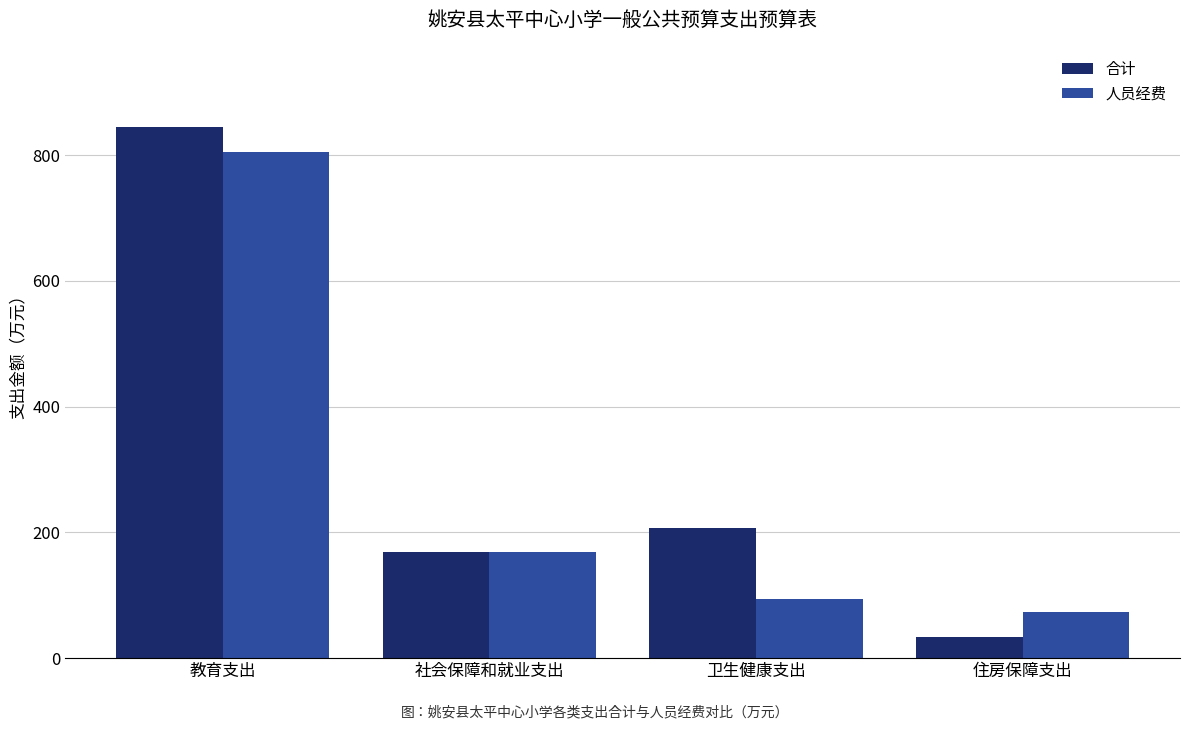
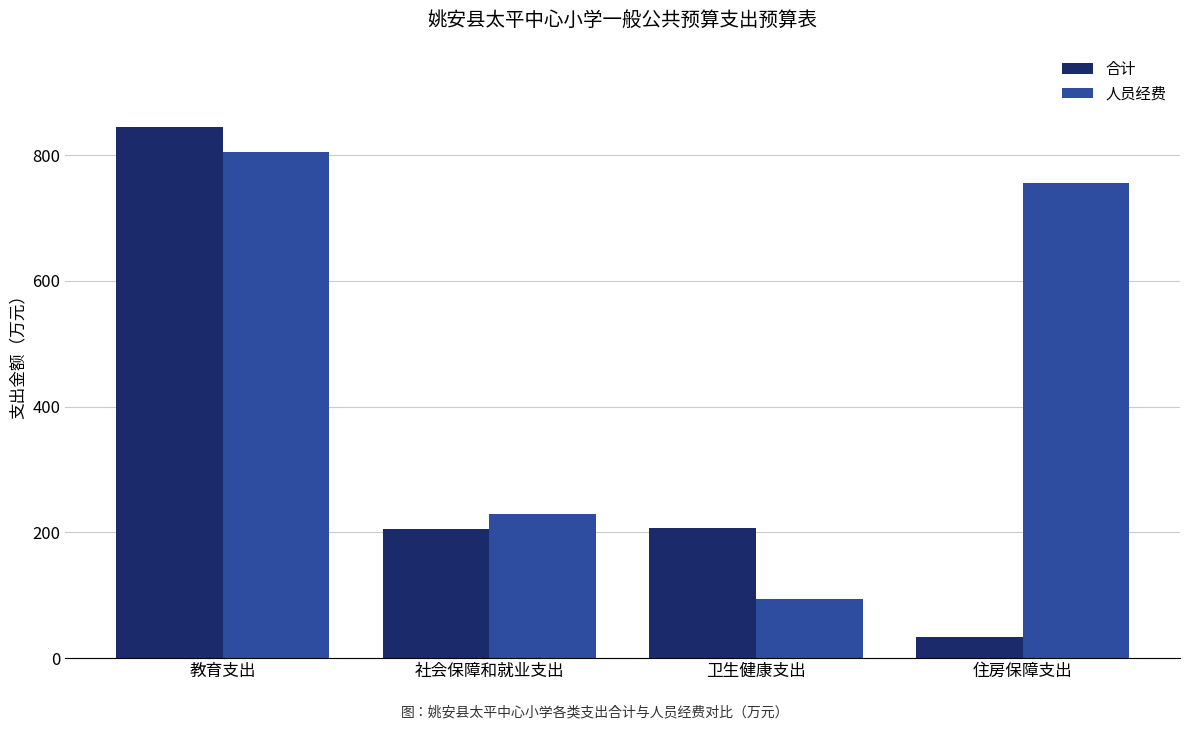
合计, 社会保障和就业支出: 170 -> 210
人员经费, 社会保障和就业支出: 170 -> 230
人员经费, 住房保障支出: 70 -> 760
